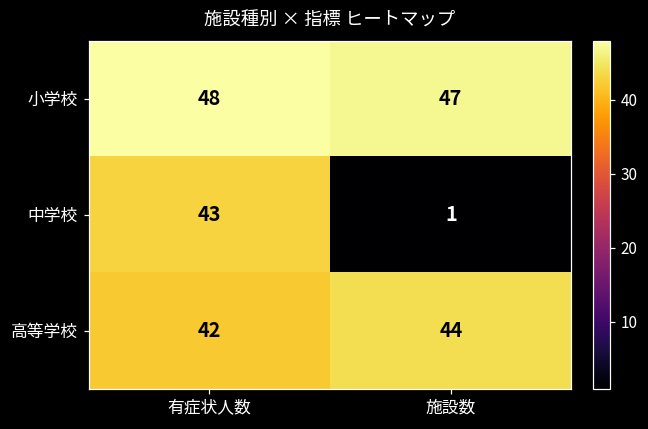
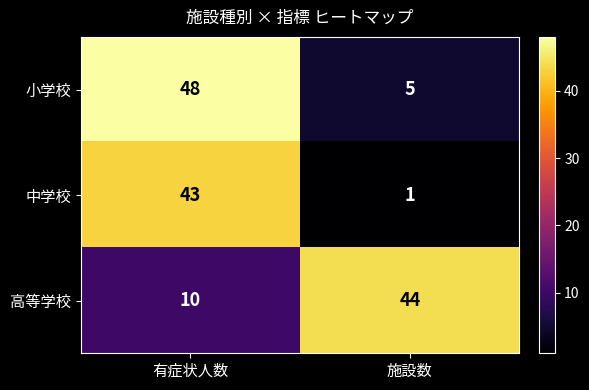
小学校, 施設数: 47 -> 5
高等学校, 有症状人数: 42 -> 10
